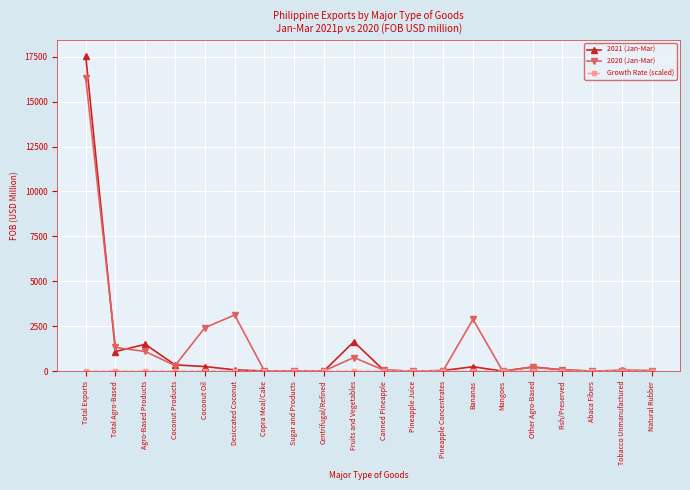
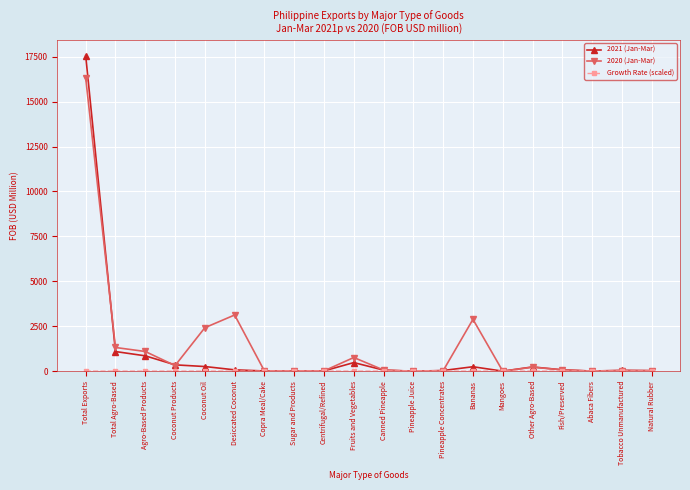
2021 (Jan-Mar), Agro-Based Products: 1500 -> 900
2021 (Jan-Mar), Fruits and Vegetables: 1600 -> 500
